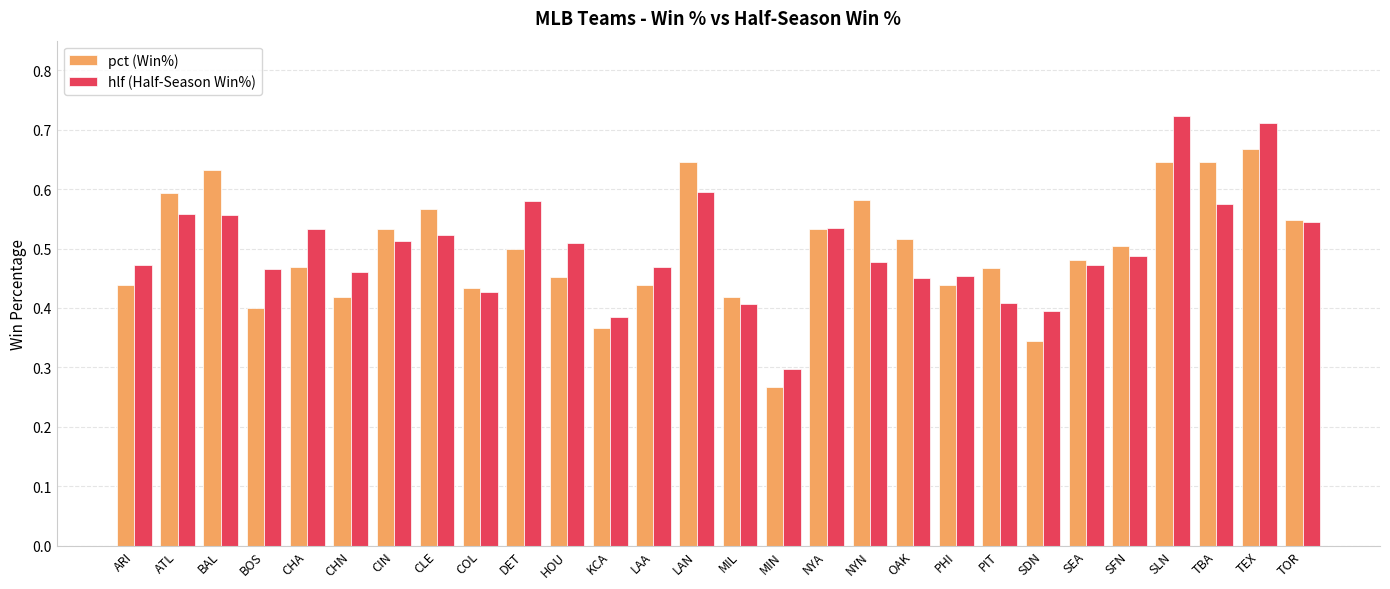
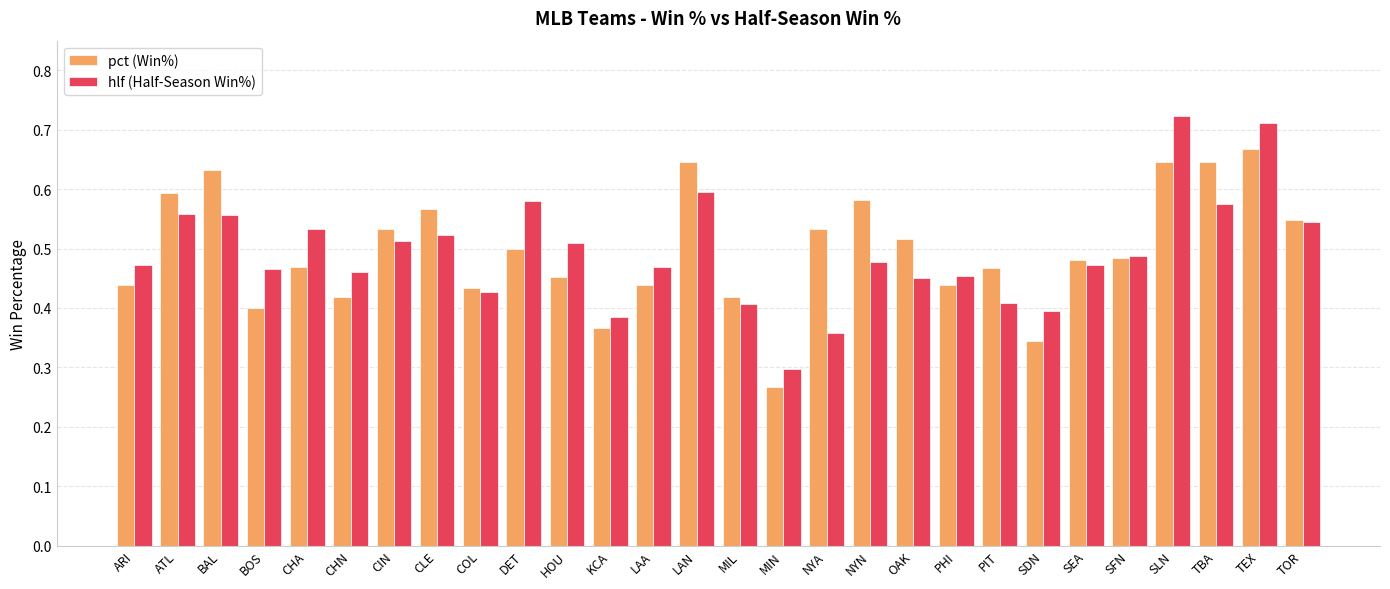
hlf (Half-Season Win%), NYA: 0.54 -> 0.36
pct (Win%), SFN: 0.51 -> 0.48
